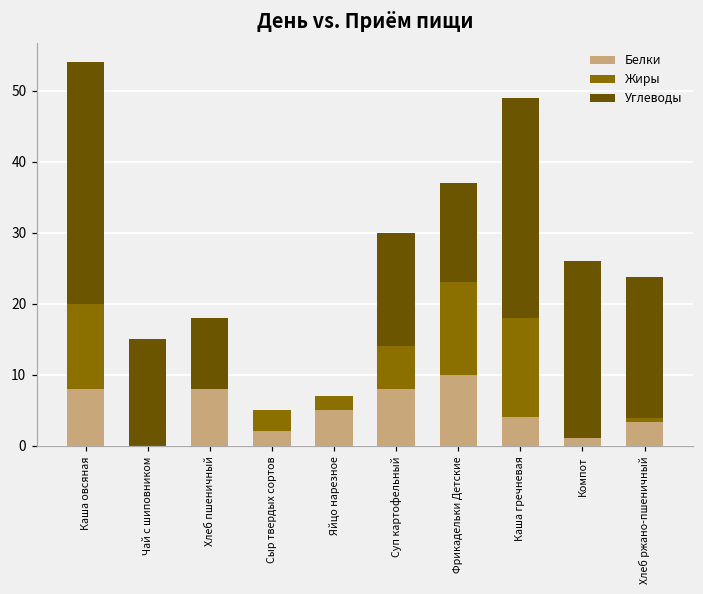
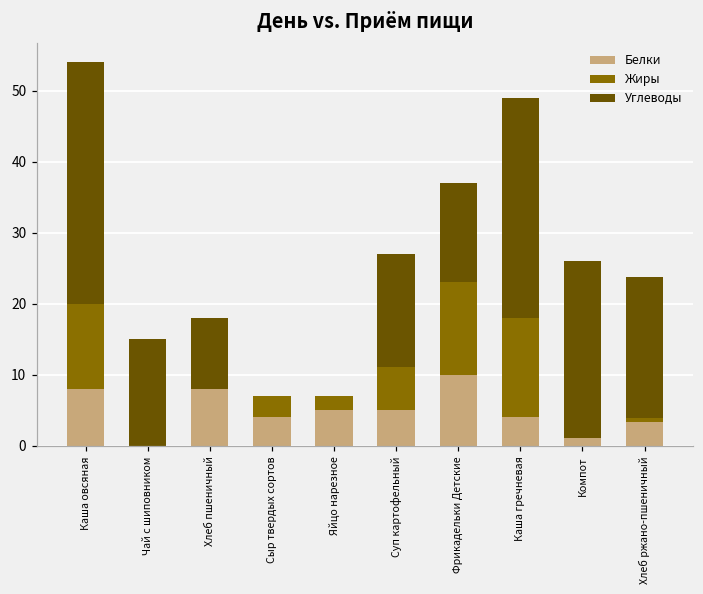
Белки, Сыр твердых сортов: 2 -> 4
Белки, Суп картофельный: 8 -> 5
